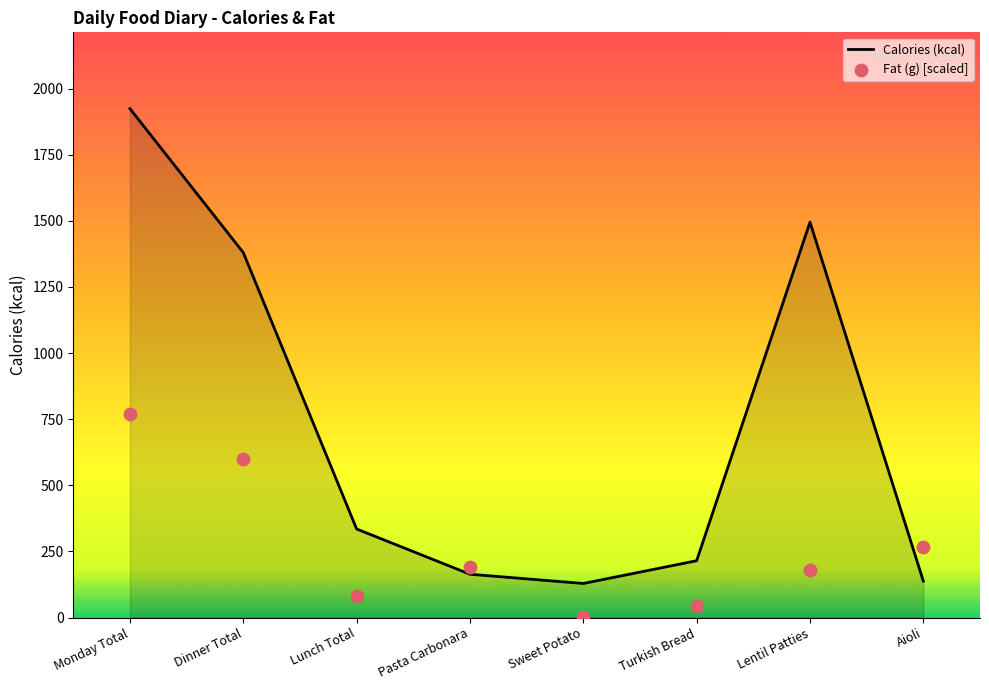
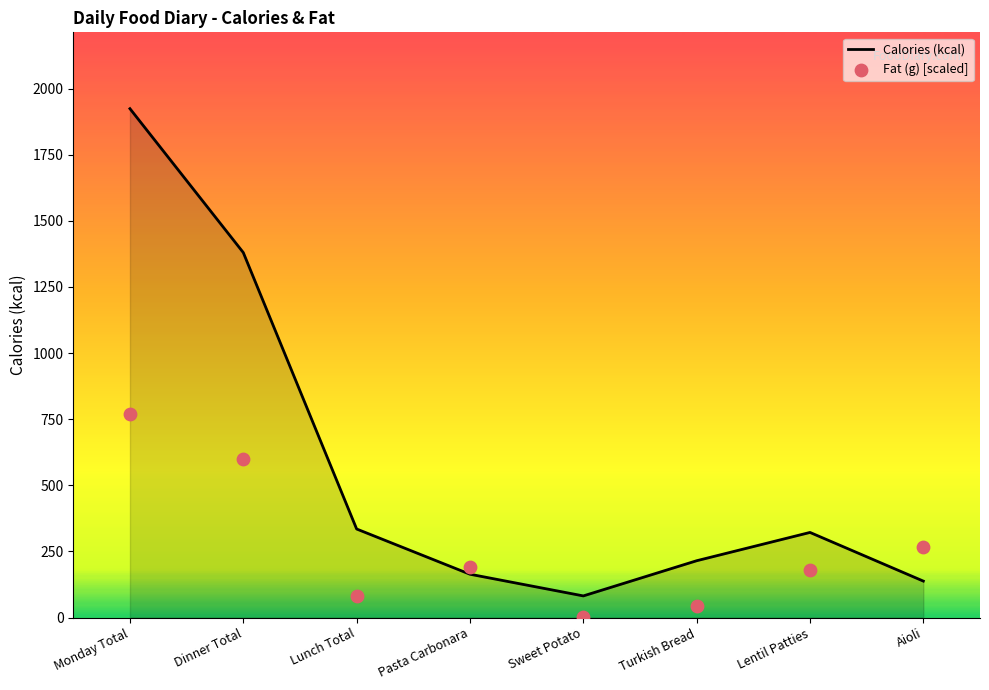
Calories (kcal), Sweet Potato: 130 -> 80
Calories (kcal), Lentil Patties: 1500 -> 320
